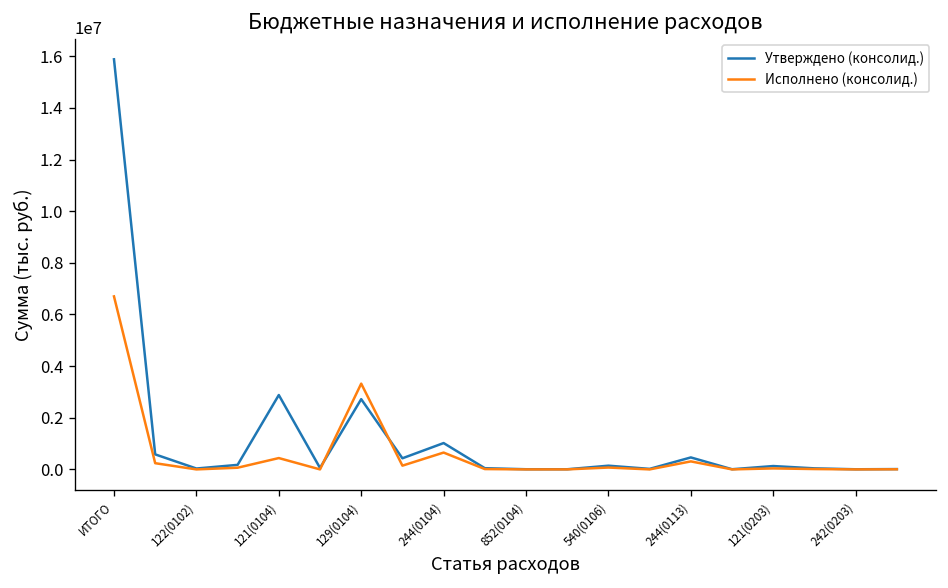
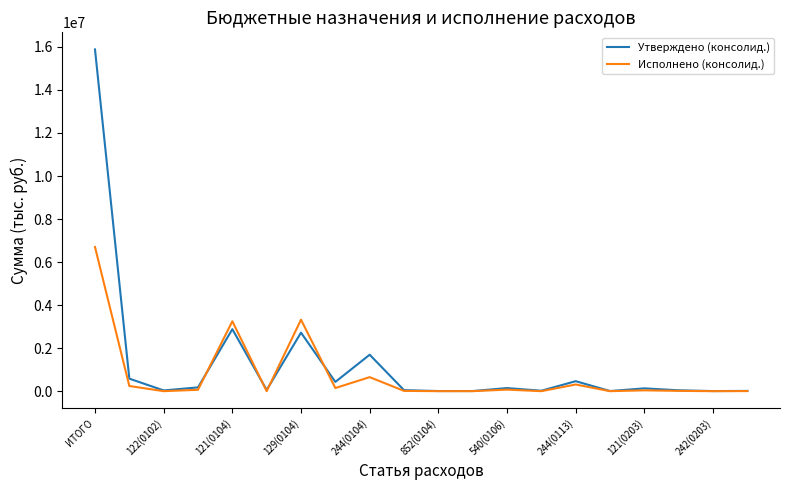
Исполнено (консолид.), 121(0104): 400000 -> 3200000
Утверждено (консолид.), 244(0104): 1000000 -> 1700000
